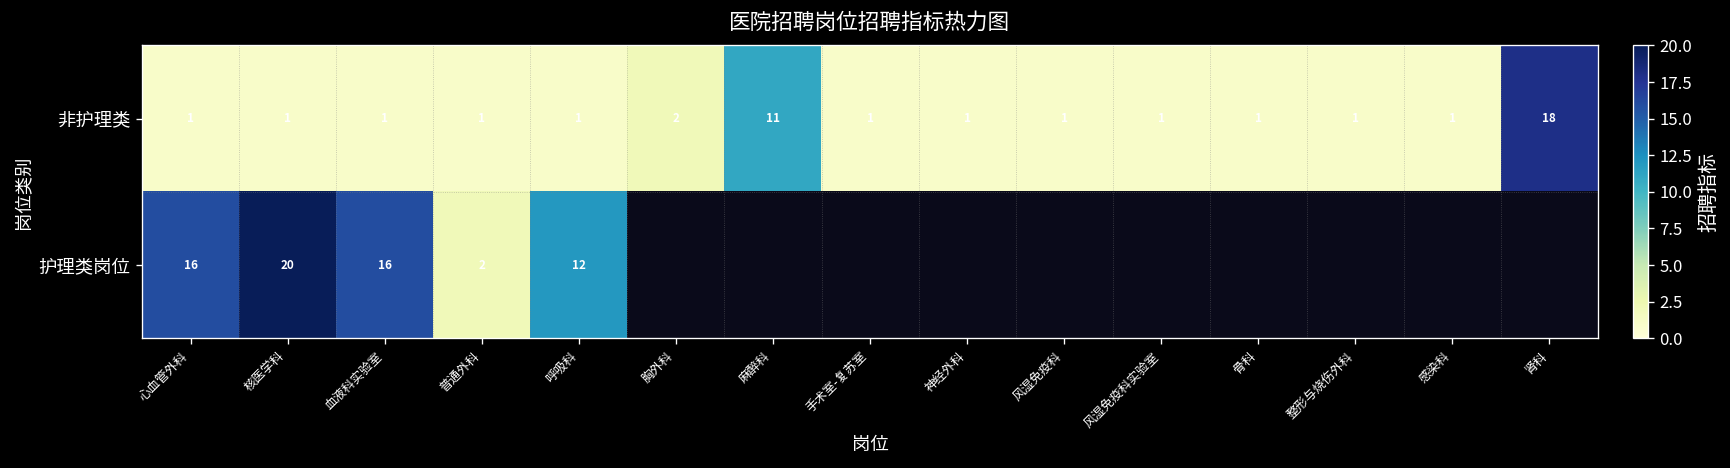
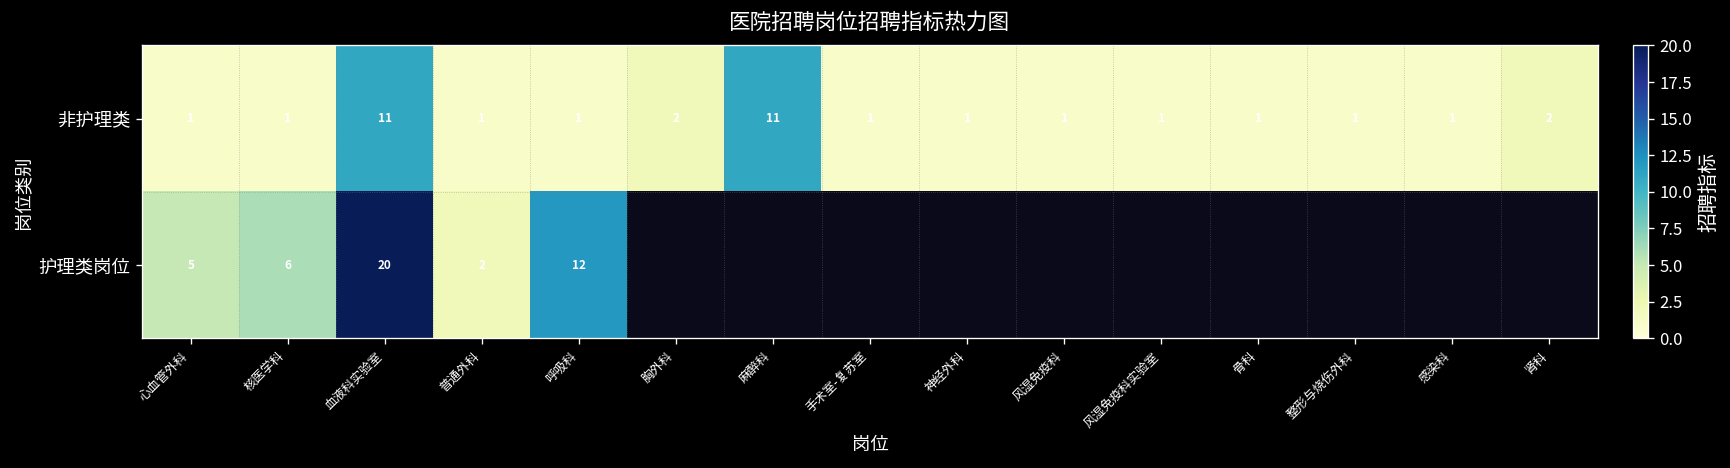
非护理类, 血液科实验室: 1 -> 11
非护理类, 肾科: 18 -> 2
护理类岗位, 心血管外科: 16 -> 5
护理类岗位, 核医学科: 20 -> 6
护理类岗位, 血液科实验室: 16 -> 20
